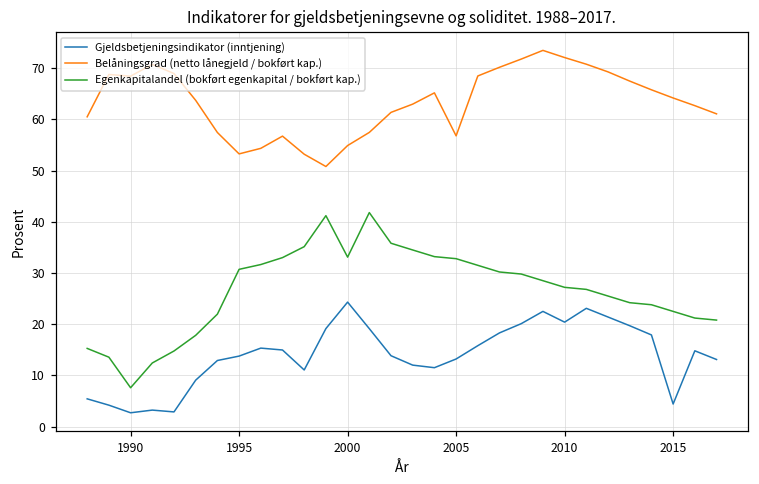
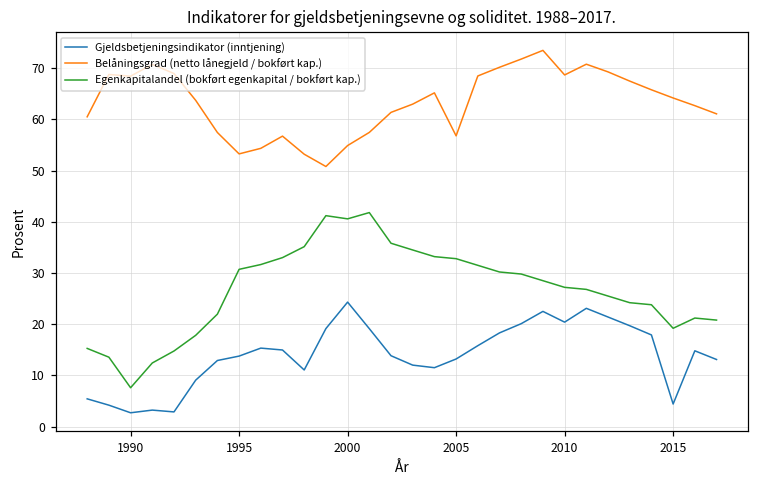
Egenkapitalandel (bokført egenkapital / bokført kap.), 2000: 33 -> 41
Belåningsgrad (netto lånegjeld / bokført kap.), 2010: 72 -> 69
Egenkapitalandel (bokført egenkapital / bokført kap.), 2015: 23 -> 19
